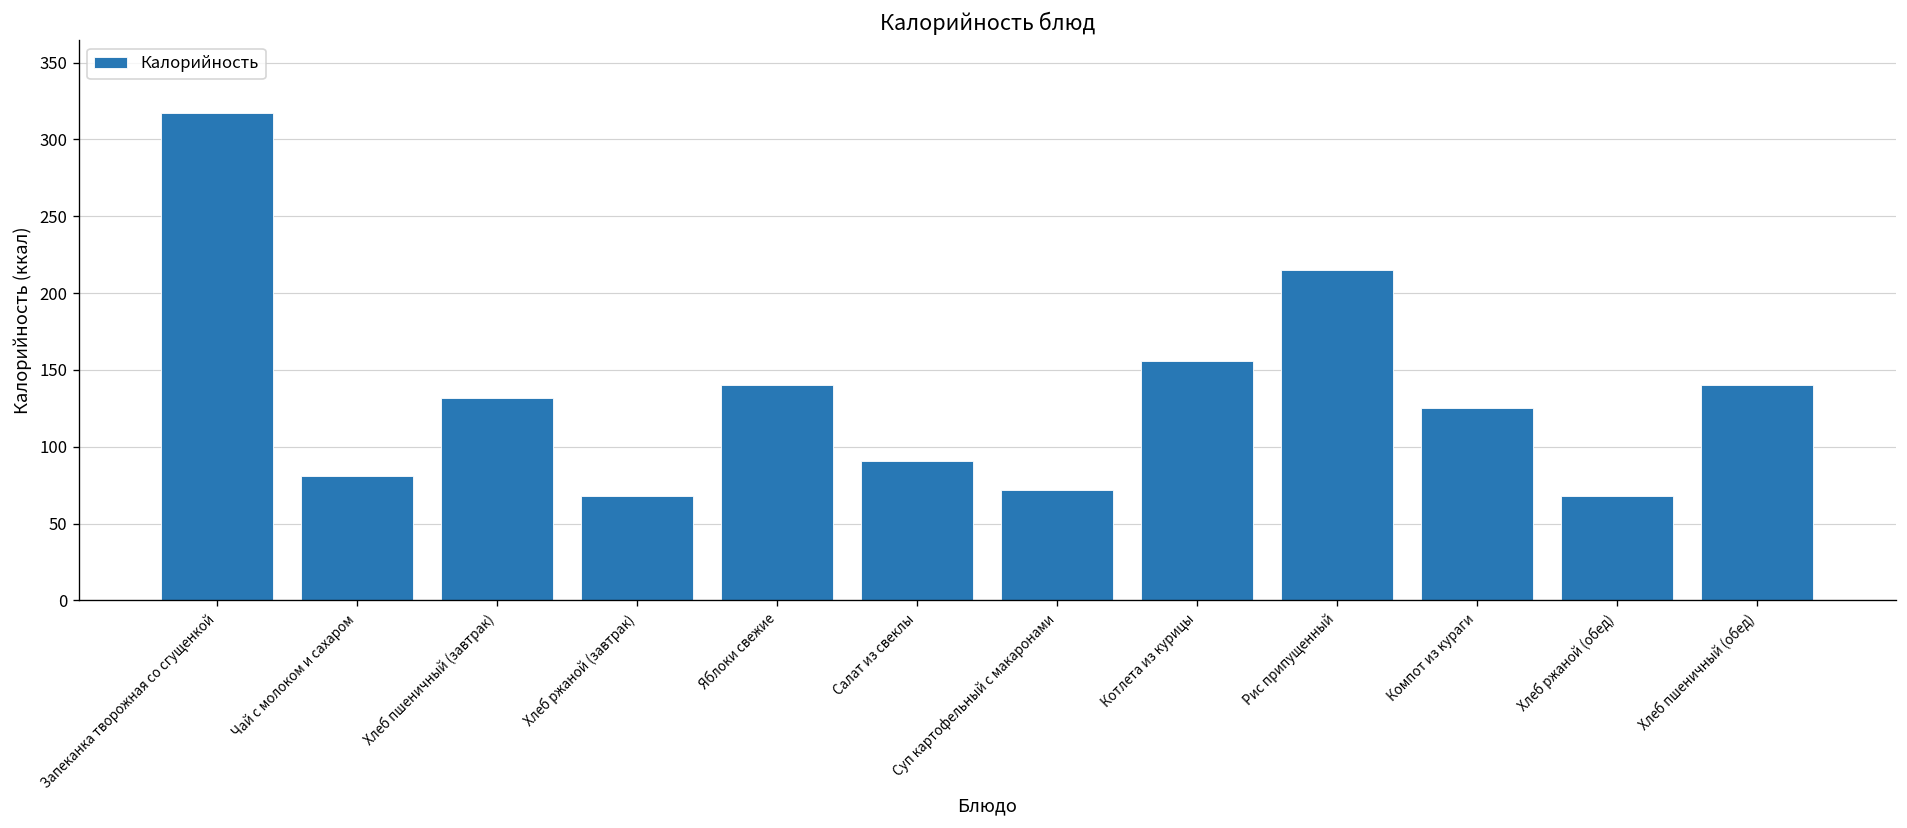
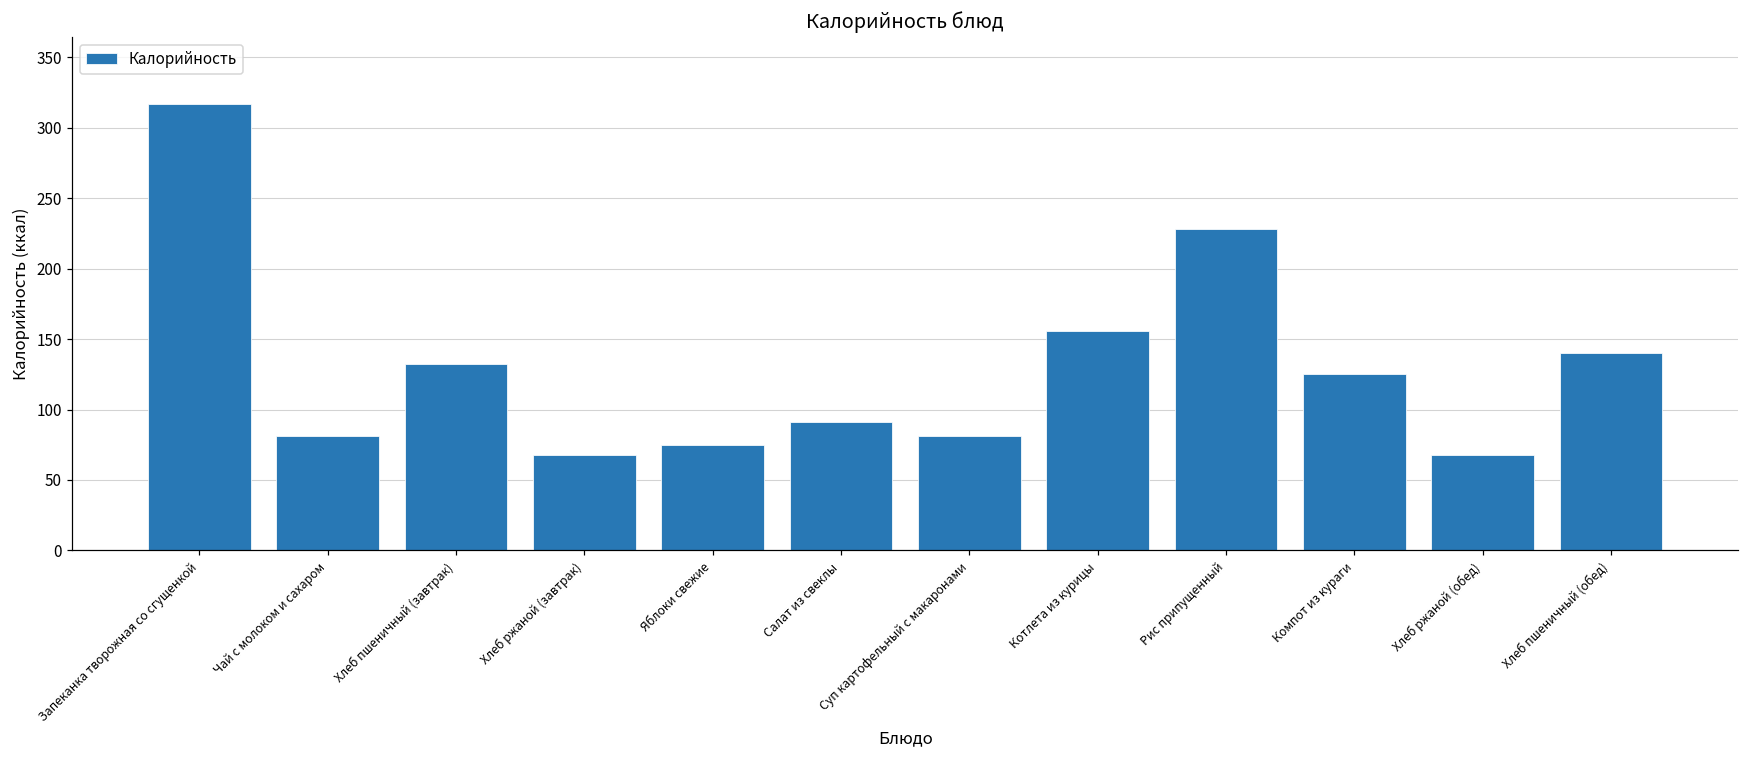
Яблоки свежие: 140 -> 75
Суп картофельный с макаронами: 72 -> 81
Рис припущенный: 215 -> 228
